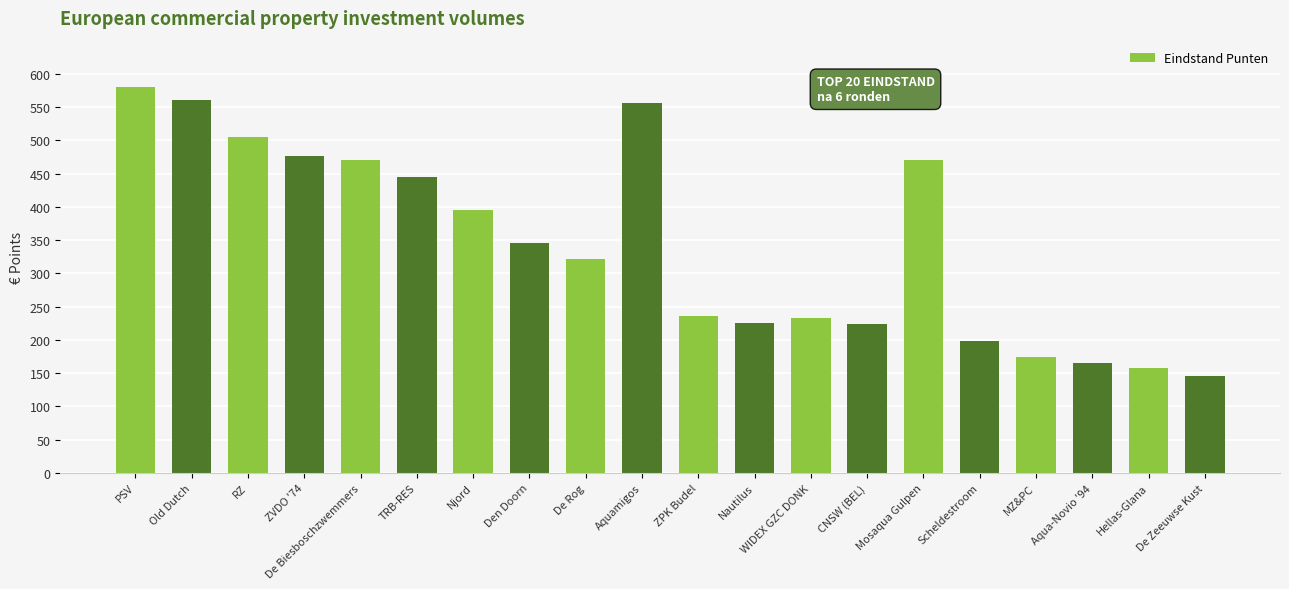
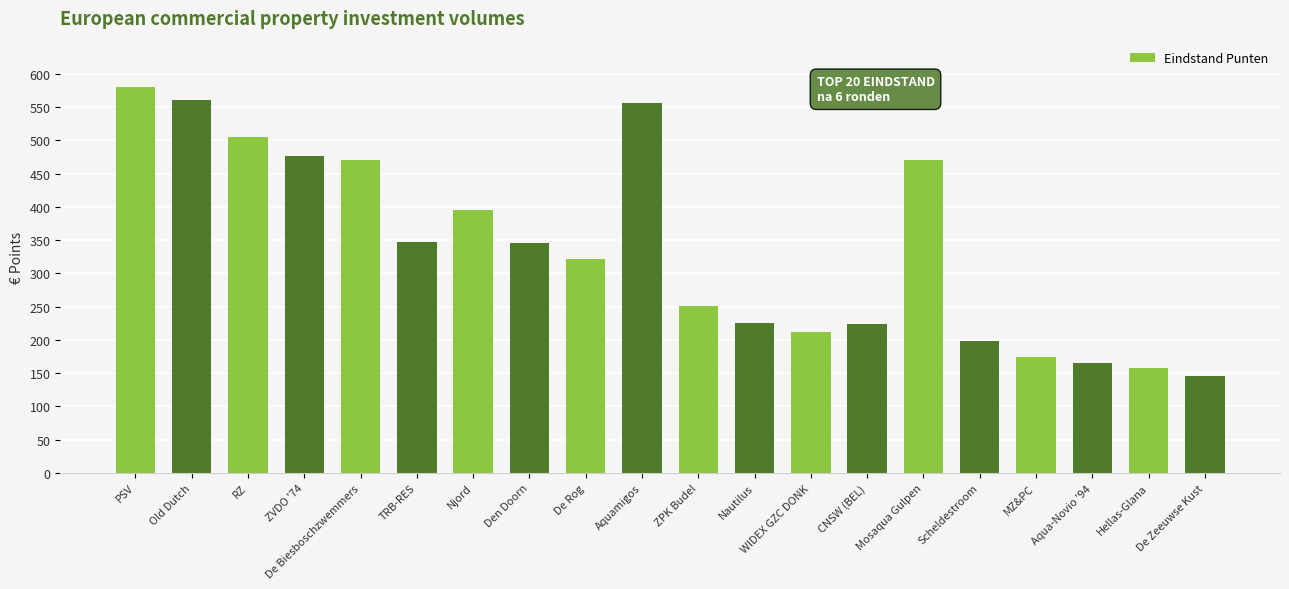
TRB-RES: 450 -> 350
ZPK Budel: 240 -> 250
WIDEX GZC DONK: 230 -> 210
